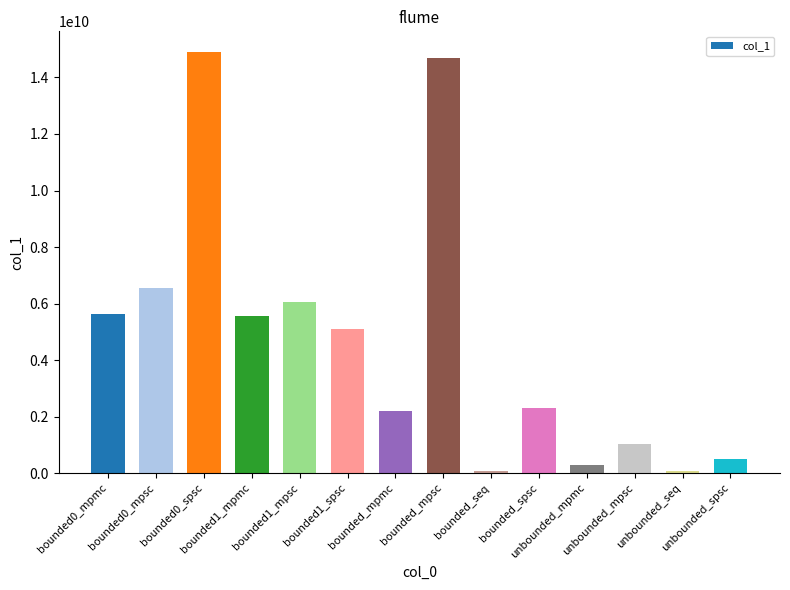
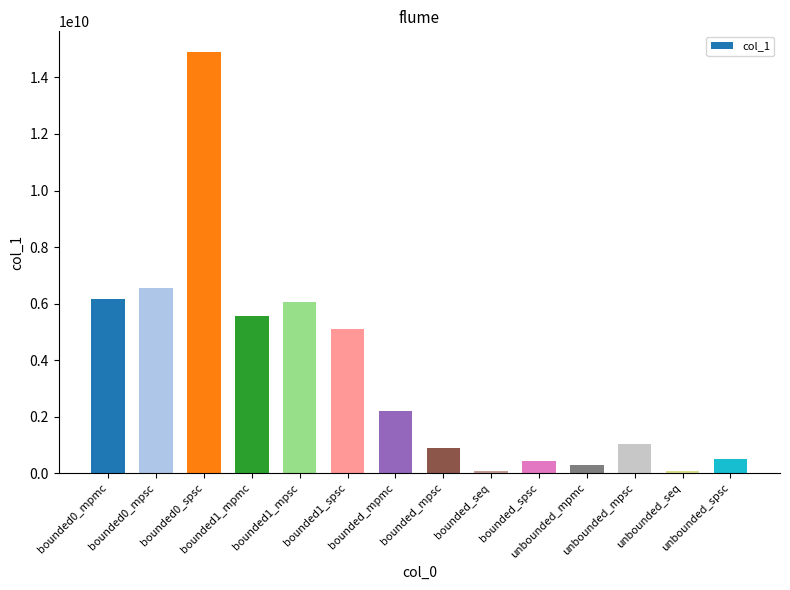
bounded0_mpmc: 5600000000 -> 6100000000
bounded_mpsc: 14700000000 -> 900000000
bounded_spsc: 2300000000 -> 400000000
